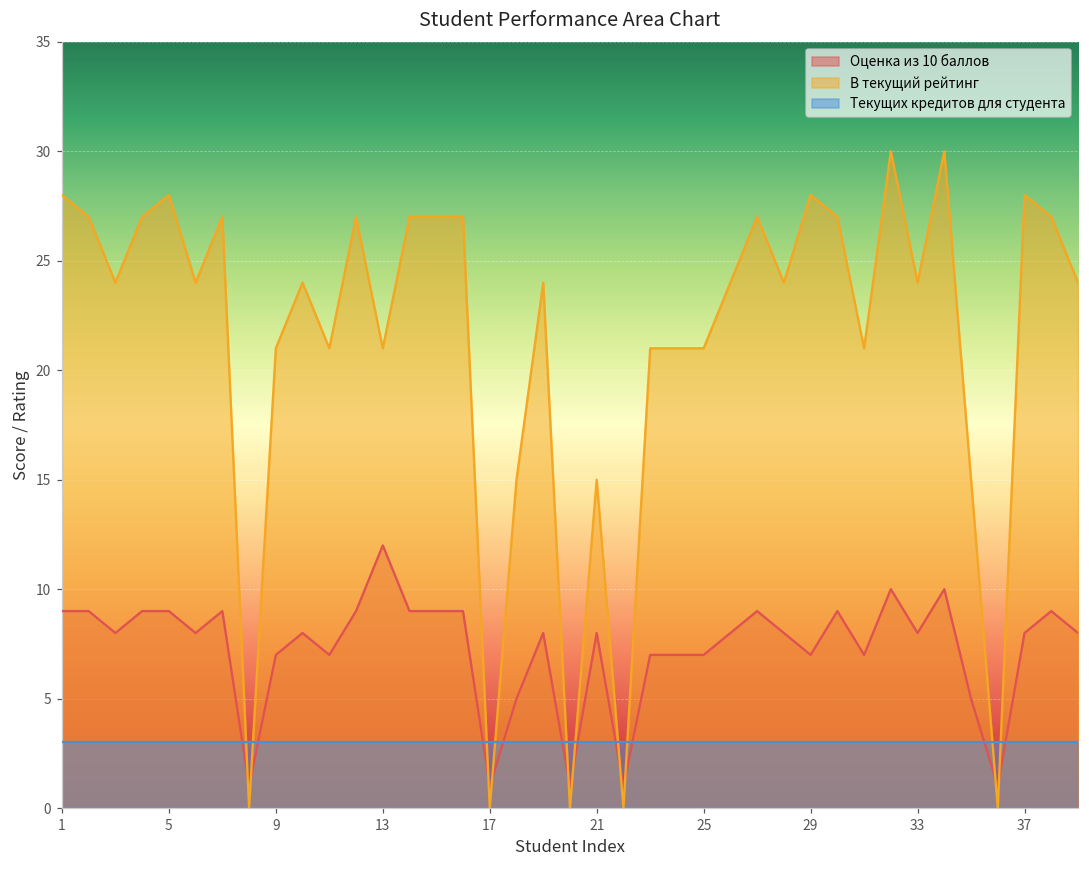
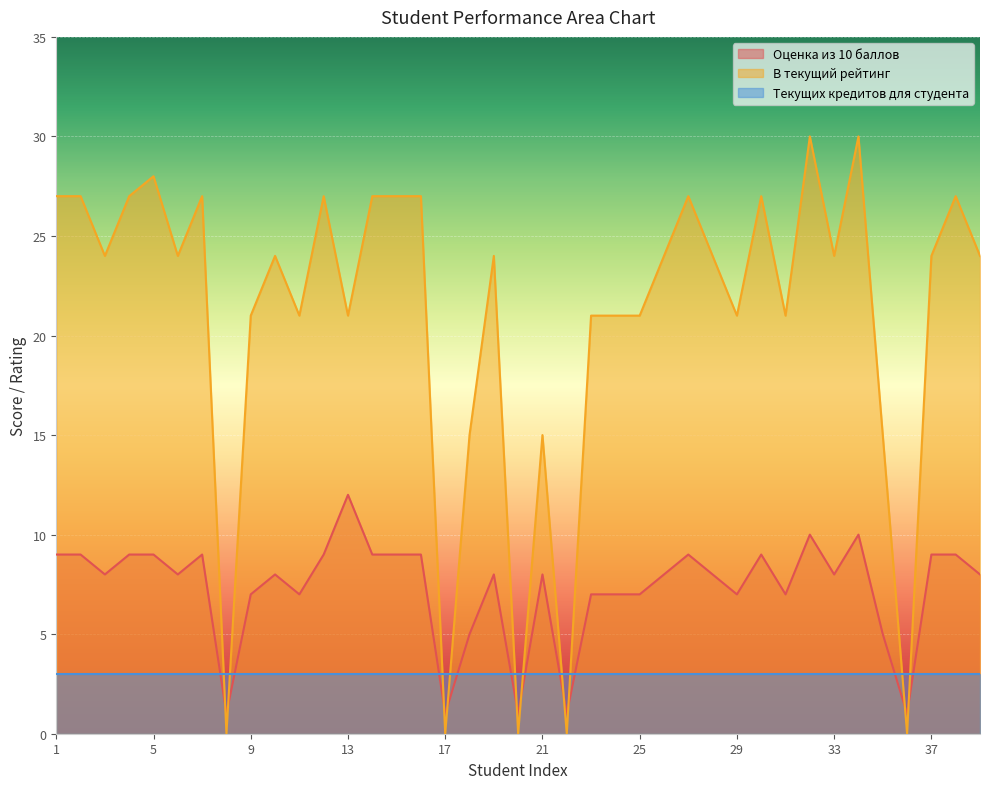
В текущий рейтинг, 1: 28 -> 27
В текущий рейтинг, 29: 28 -> 21
Оценка из 10 баллов, 37: 8 -> 9
В текущий рейтинг, 37: 28 -> 24
